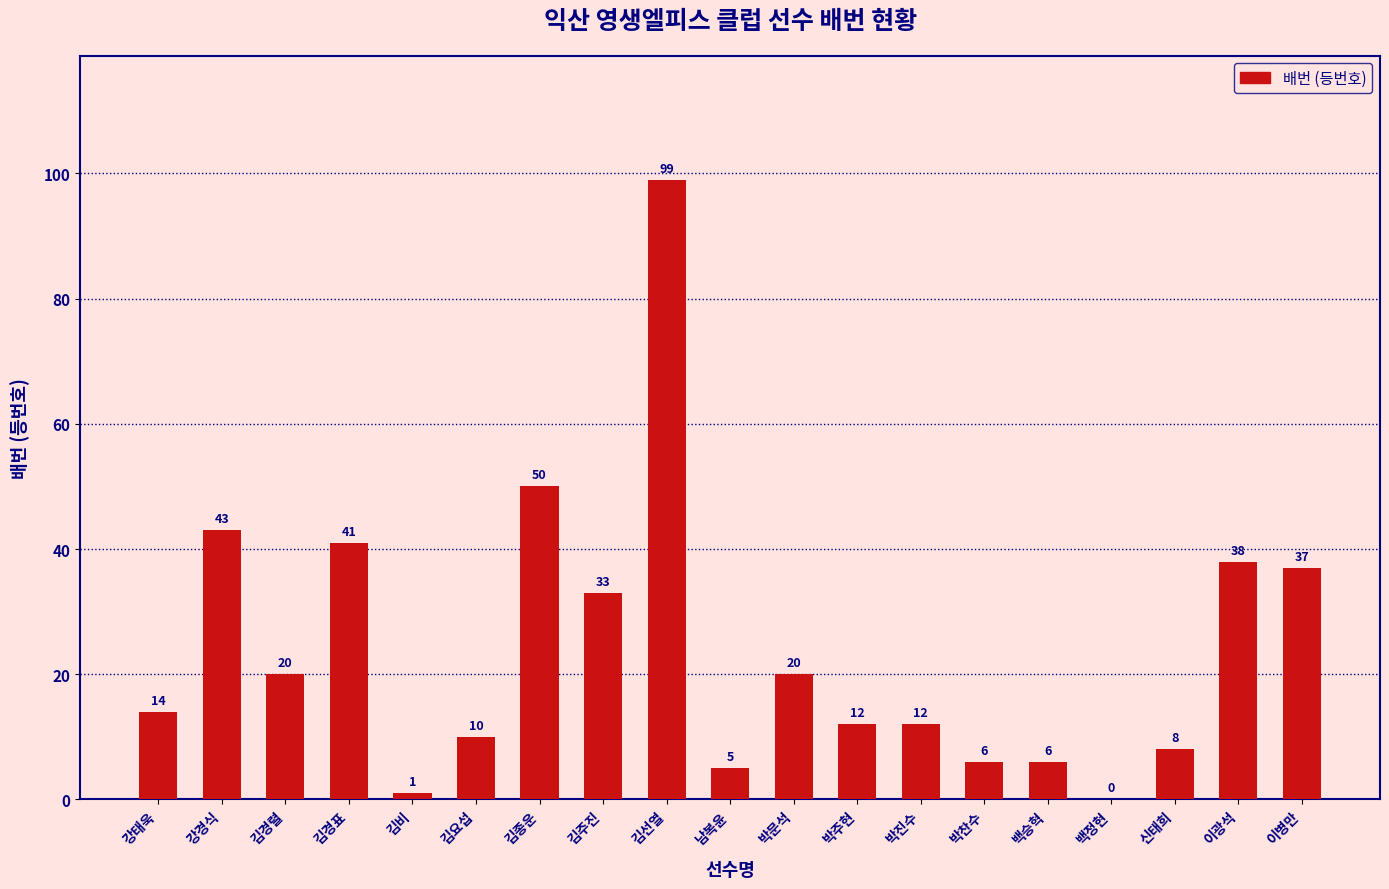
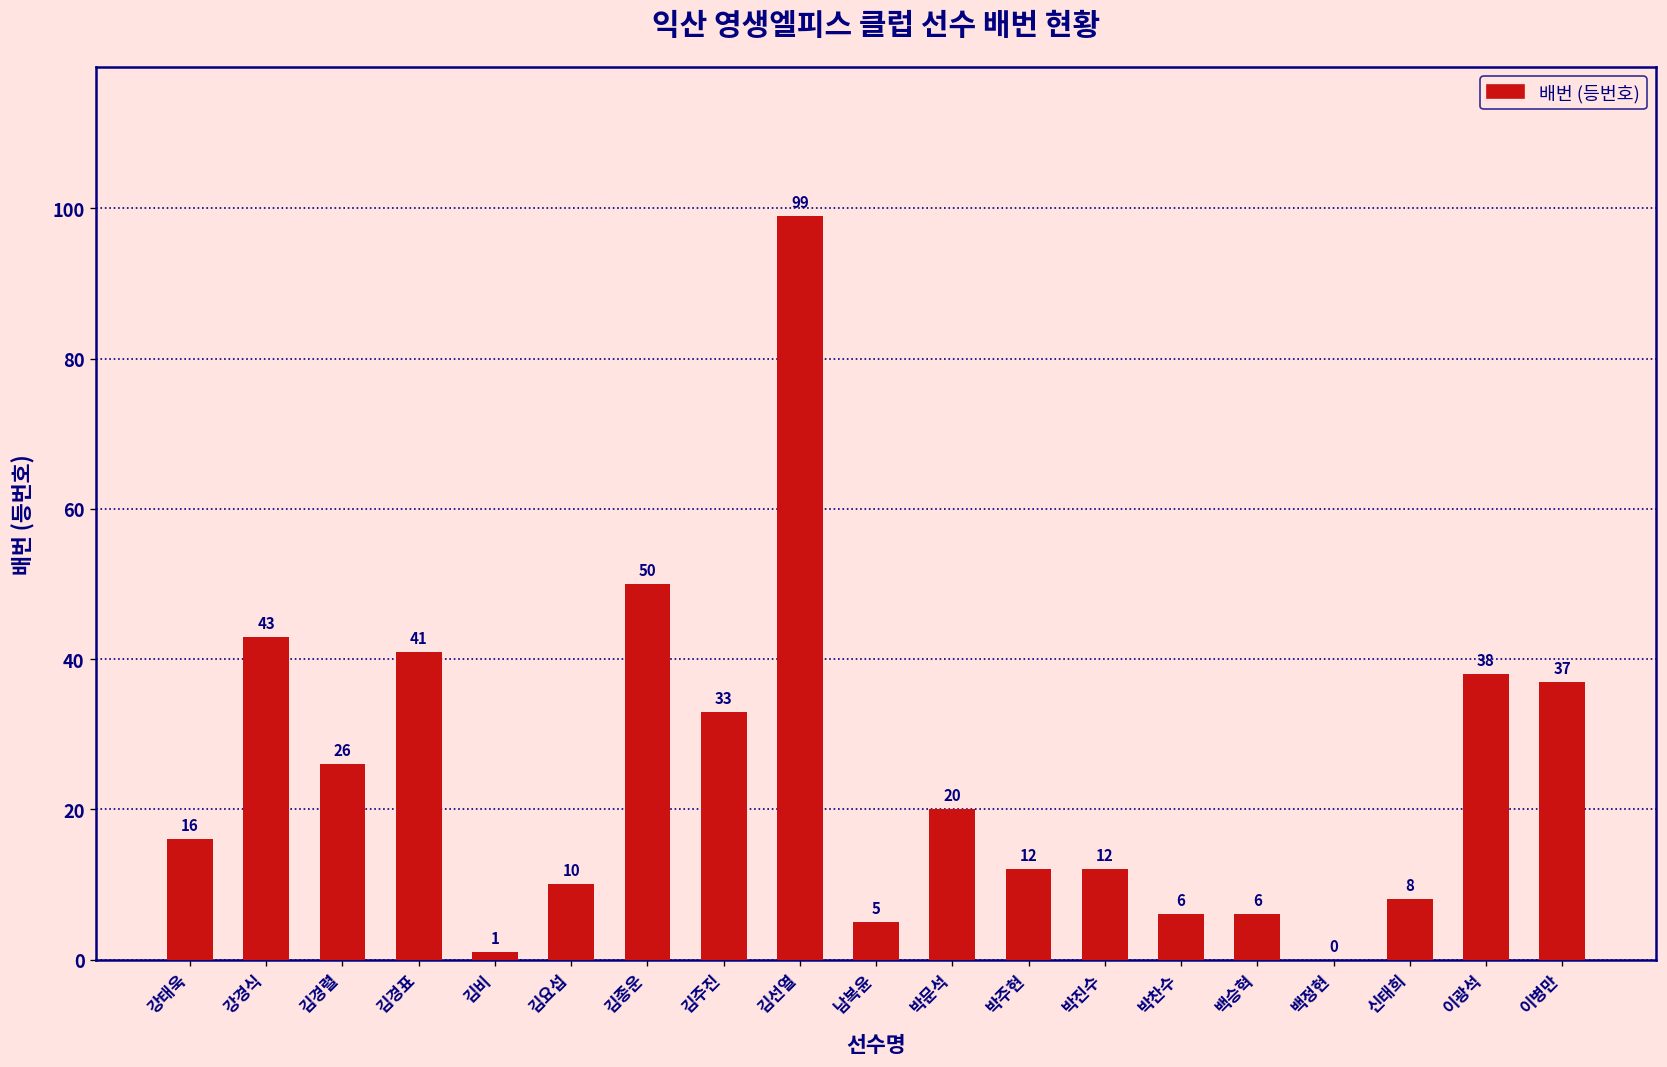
강태욱: 14 -> 16
김경렬: 20 -> 26
